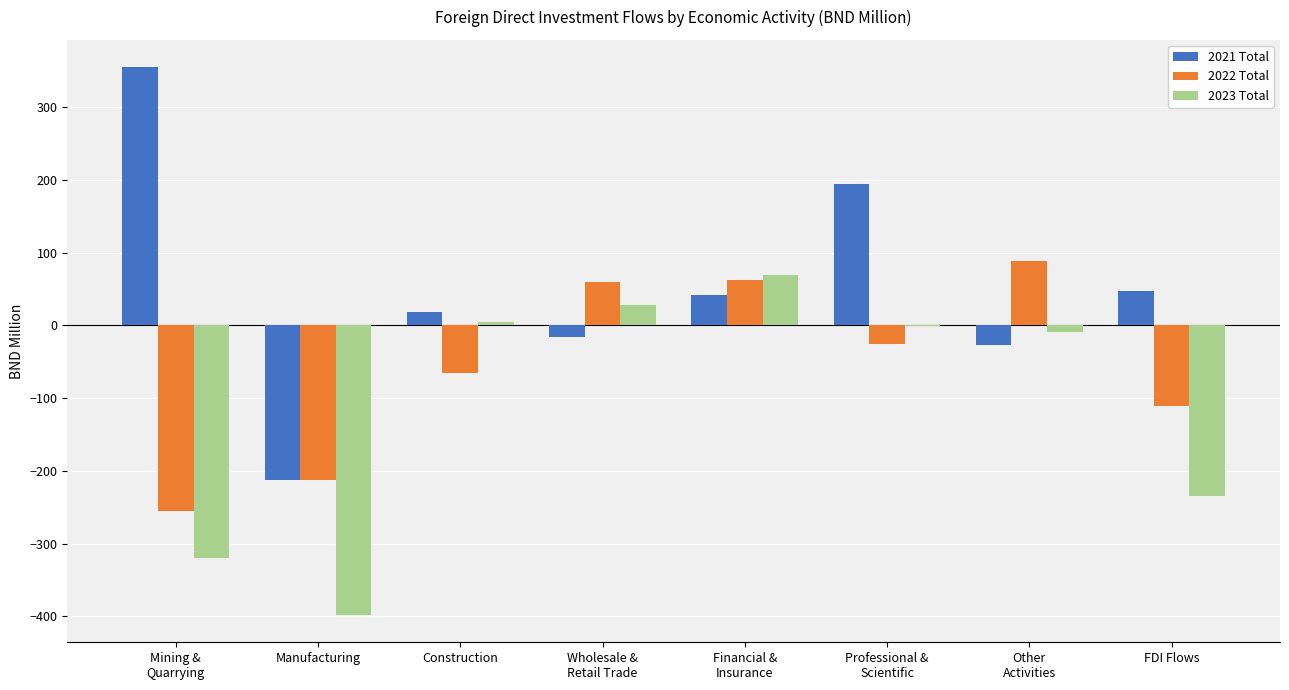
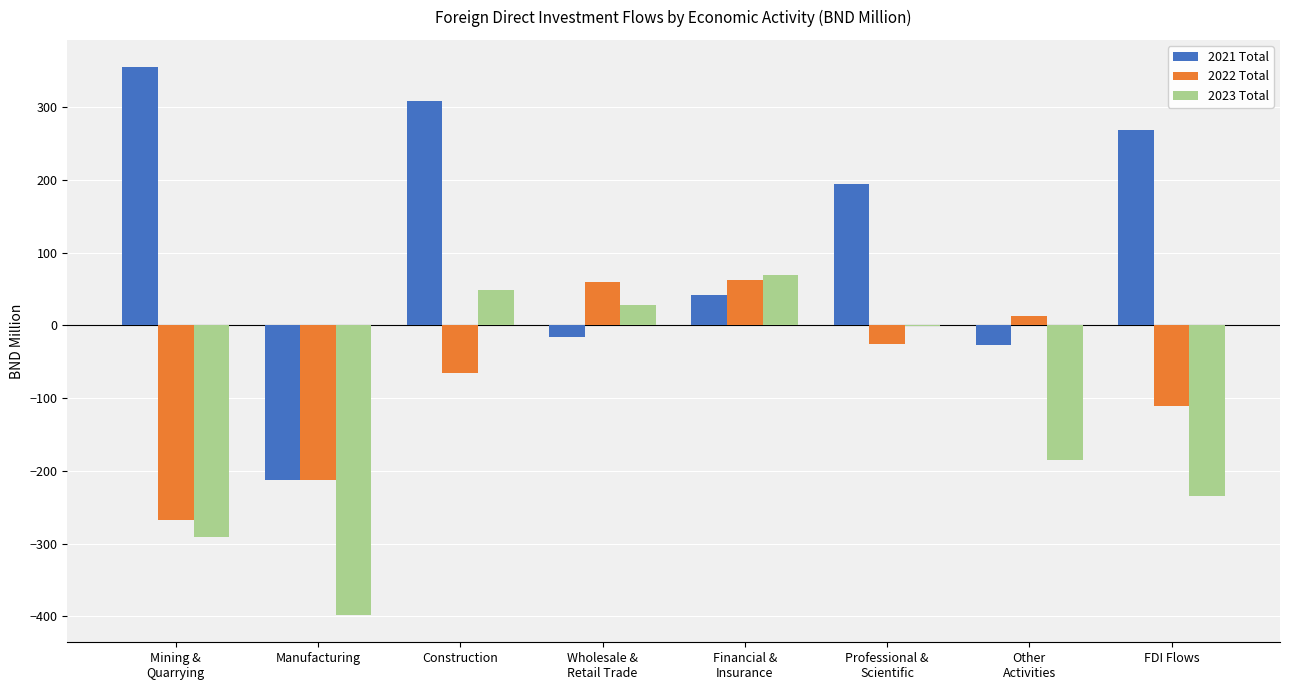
2022 Total, Mining & Quarrying: -250 -> -270
2023 Total, Mining & Quarrying: -320 -> -290
2021 Total, Construction: 20 -> 310
2023 Total, Construction: 0 -> 50
2022 Total, Other Activities: 90 -> 10
2023 Total, Other Activities: -10 -> -180
2021 Total, FDI Flows: 50 -> 270
